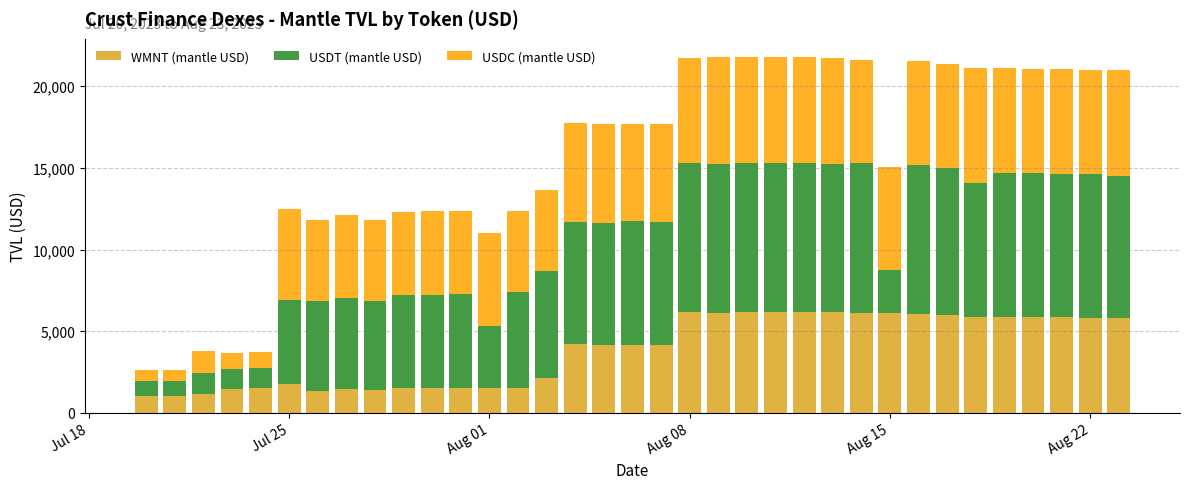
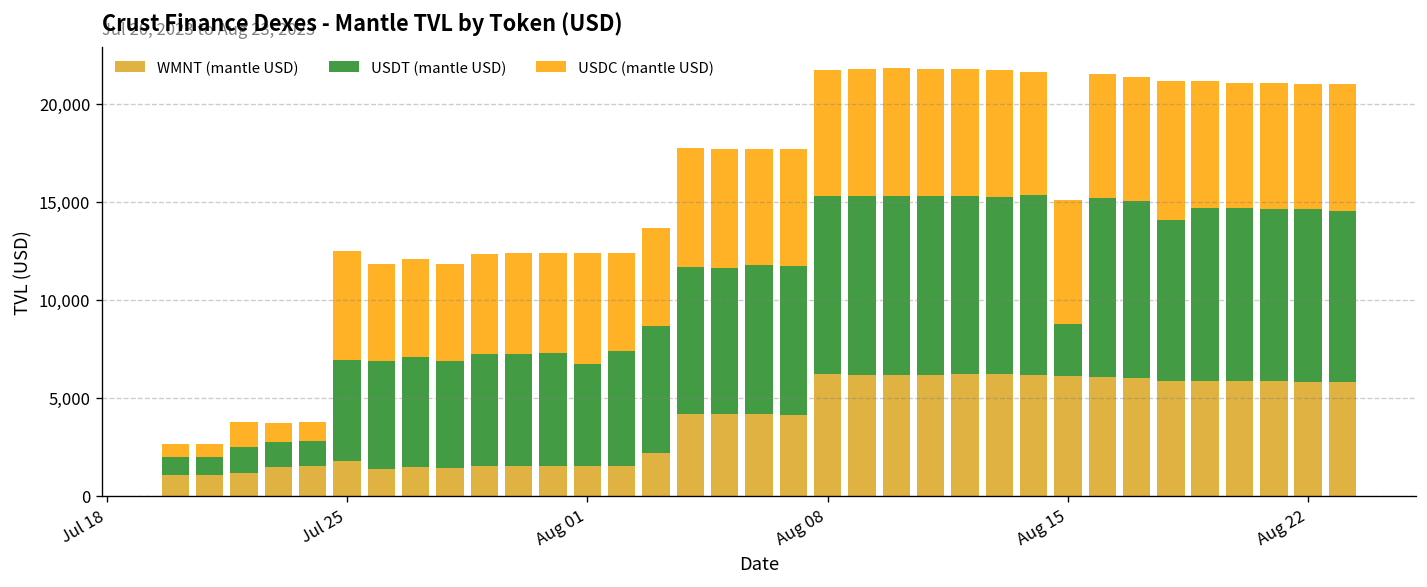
USDT (mantle USD), Aug 01: 3,800 -> 5,200
